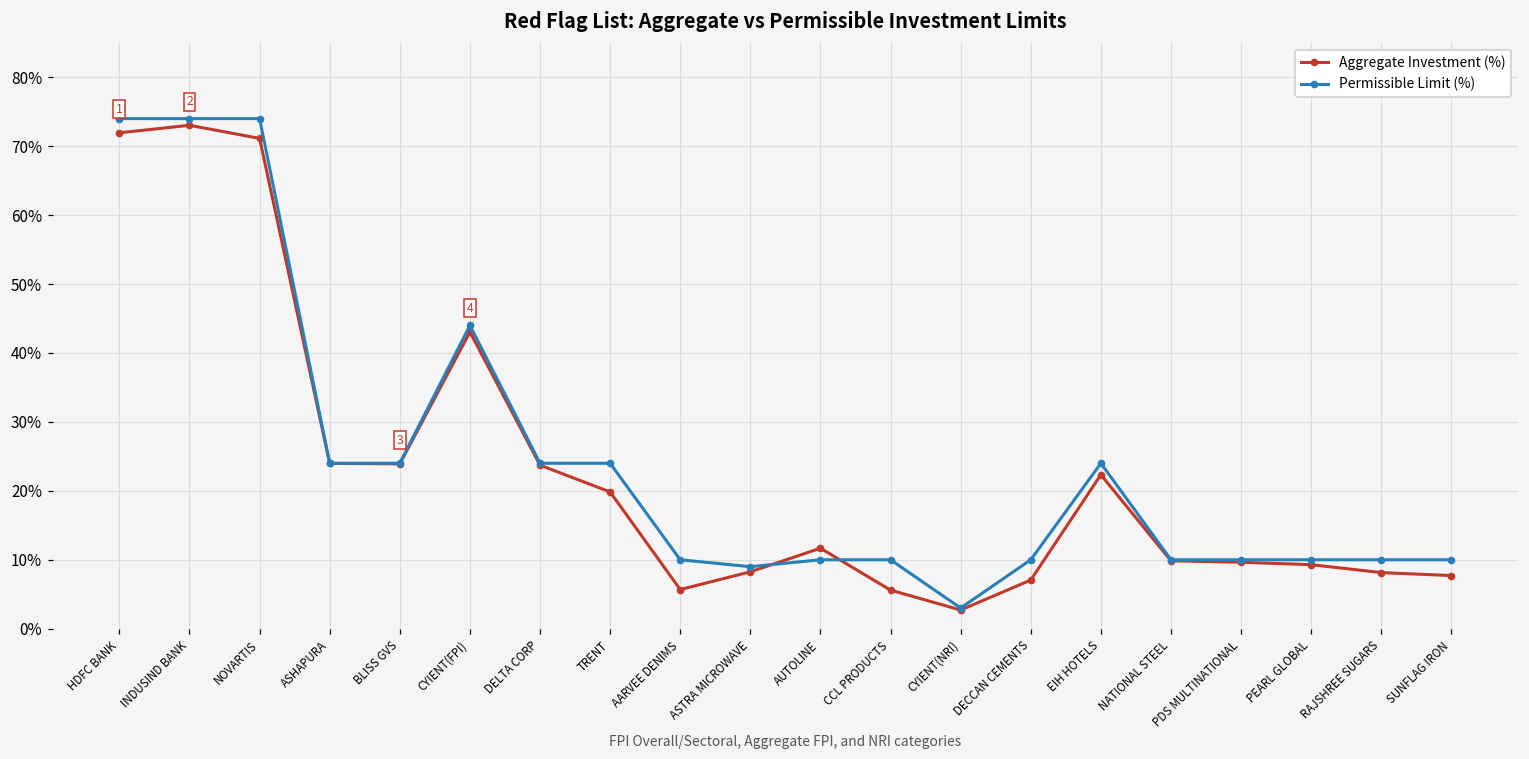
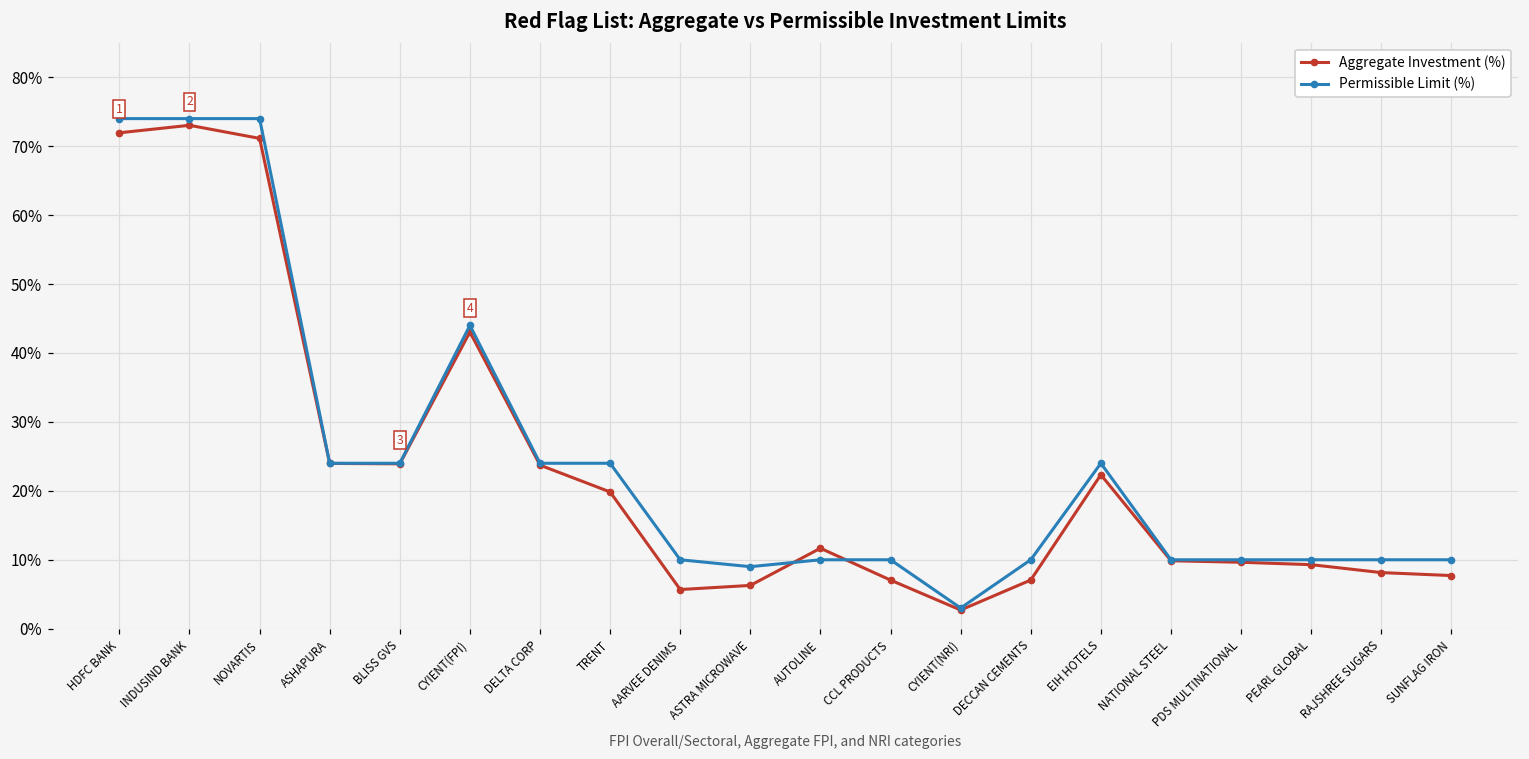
Aggregate Investment (%), ASTRA MICROWAVE: 8% -> 6%
Aggregate Investment (%), CCL PRODUCTS: 6% -> 7%
